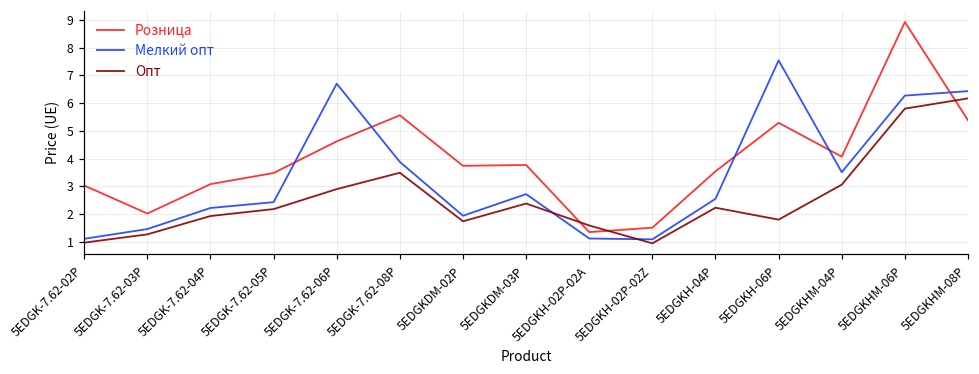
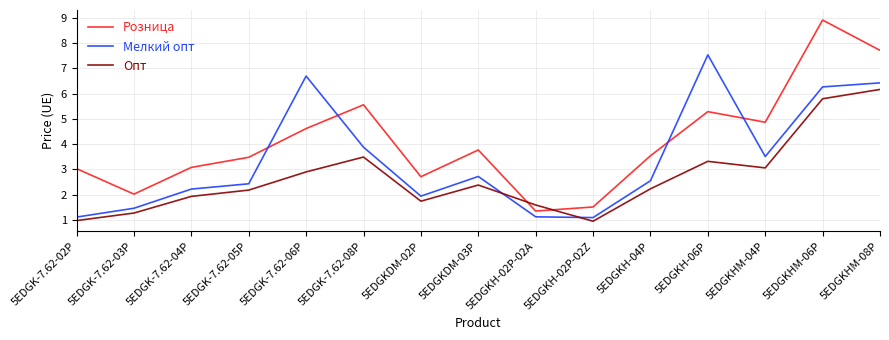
Розница, 5EDGKDM-02P: 3.7 -> 2.7
Опт, 5EDGKH-06P: 1.8 -> 3.3
Розница, 5EDGKHM-04P: 4.1 -> 4.9
Розница, 5EDGKHM-08P: 5.4 -> 7.7
